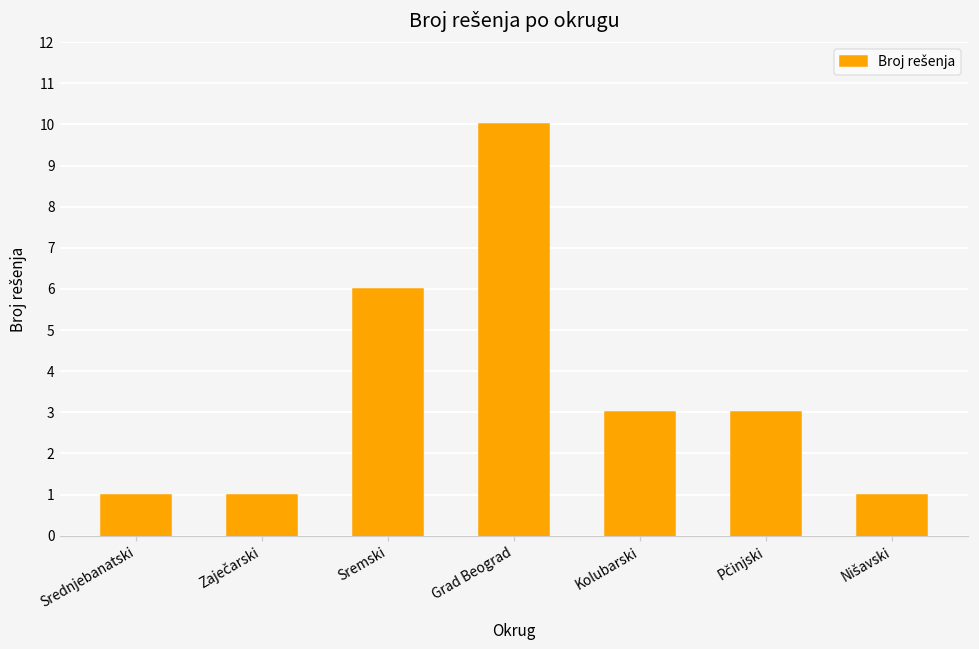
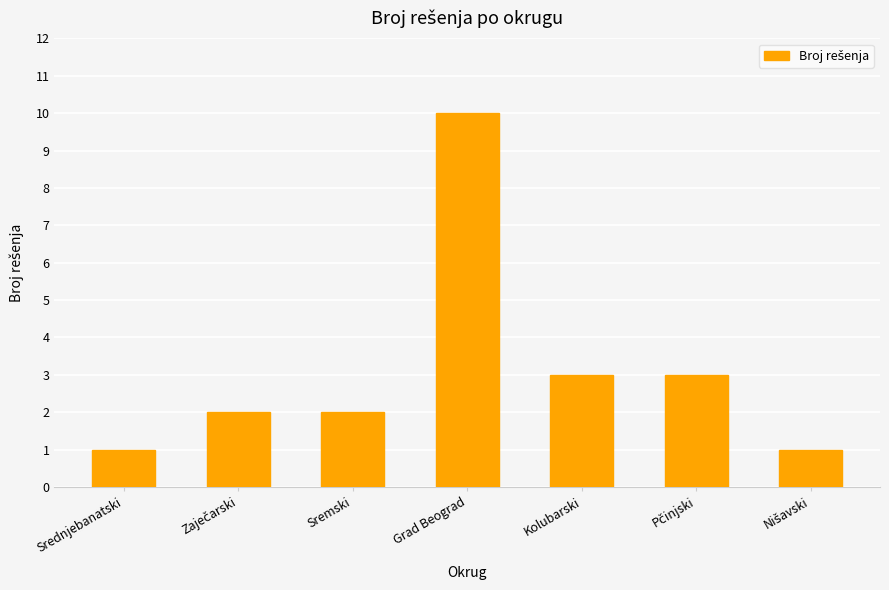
Zaječarski: 1 -> 2
Sremski: 6 -> 2
